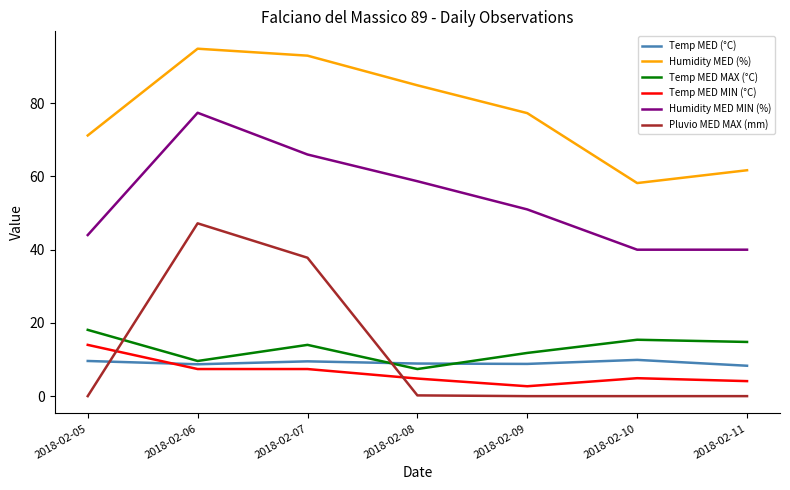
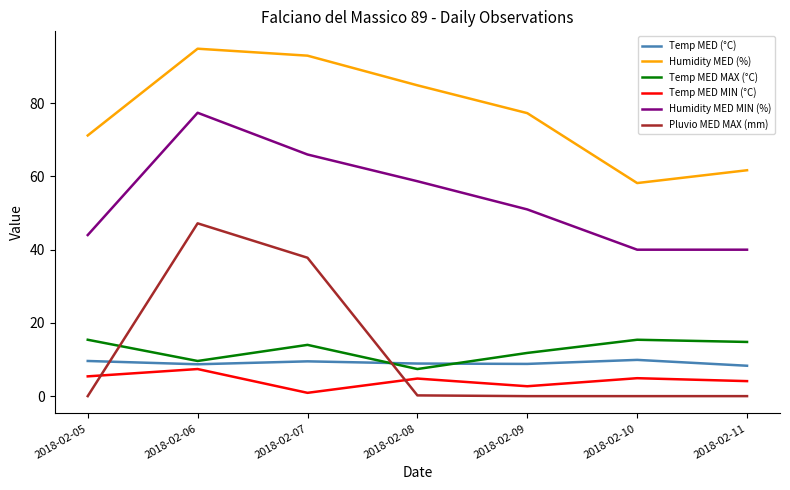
Temp MED MAX (°C), 2018-02-05: 18 -> 15
Temp MED MIN (°C), 2018-02-05: 14 -> 5
Temp MED MIN (°C), 2018-02-07: 7 -> 1
